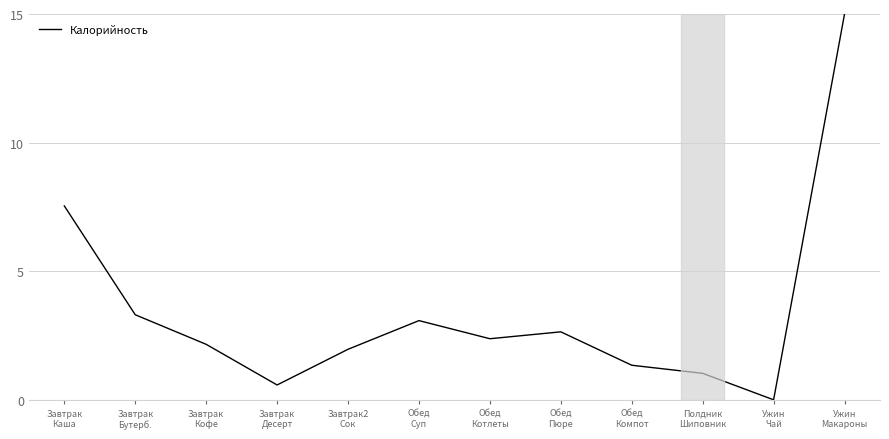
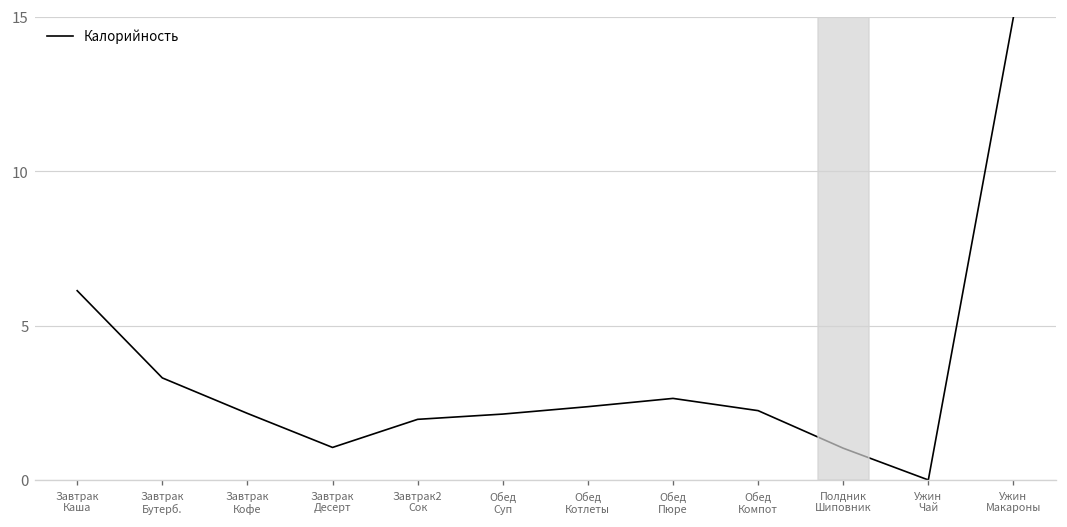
Завтрак Каша: 7.5 -> 6.1
Завтрак Десерт: 0.6 -> 1.1
Обед Суп: 3.1 -> 2.1
Обед Компот: 1.3 -> 2.2
